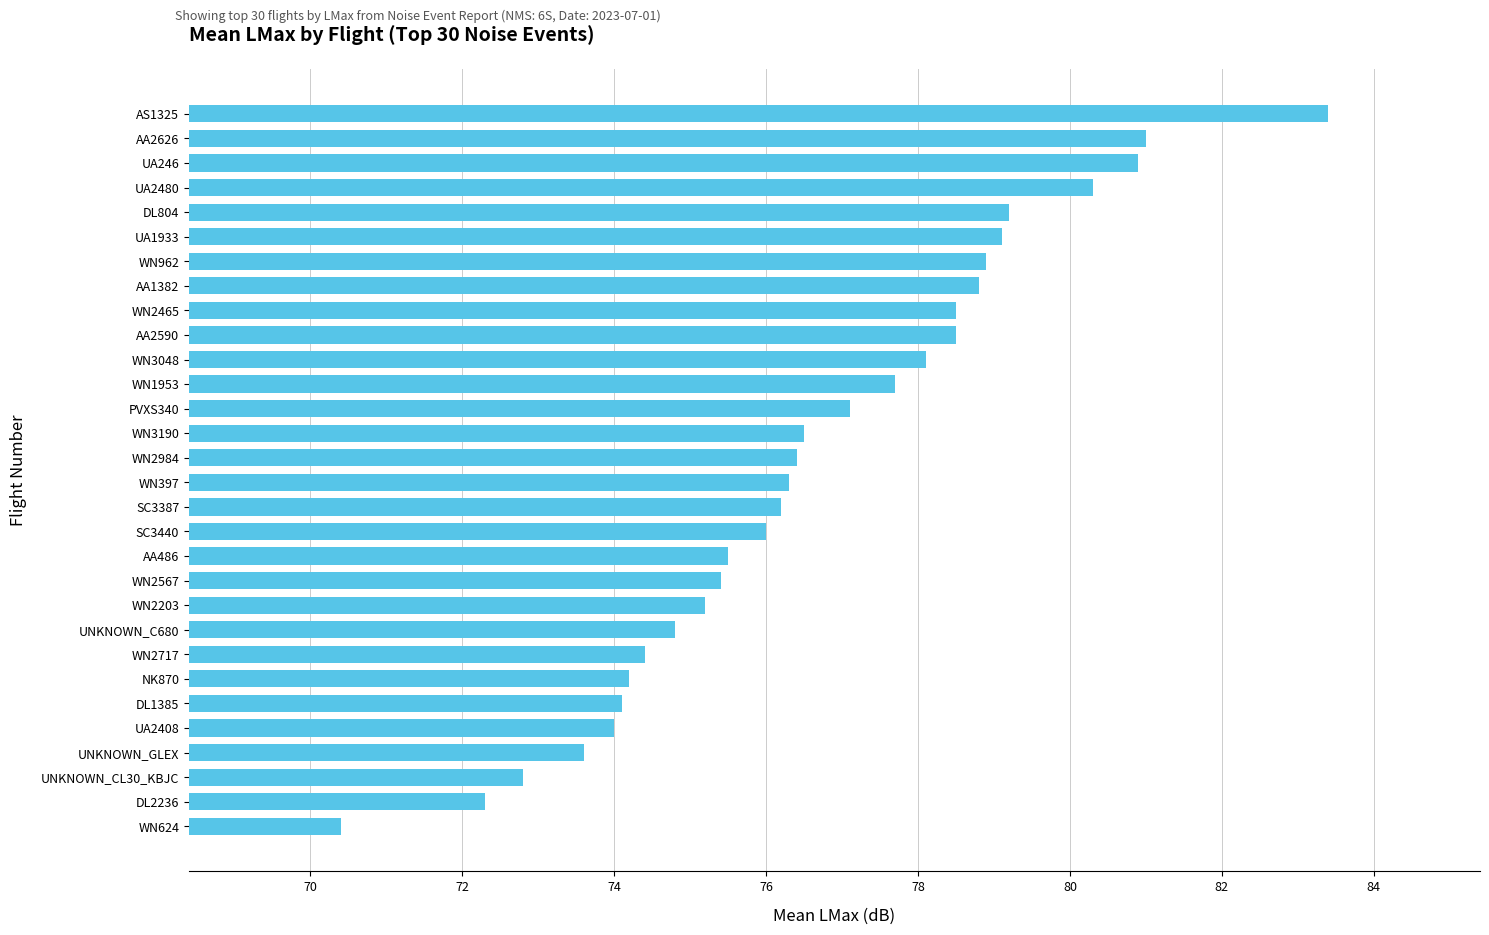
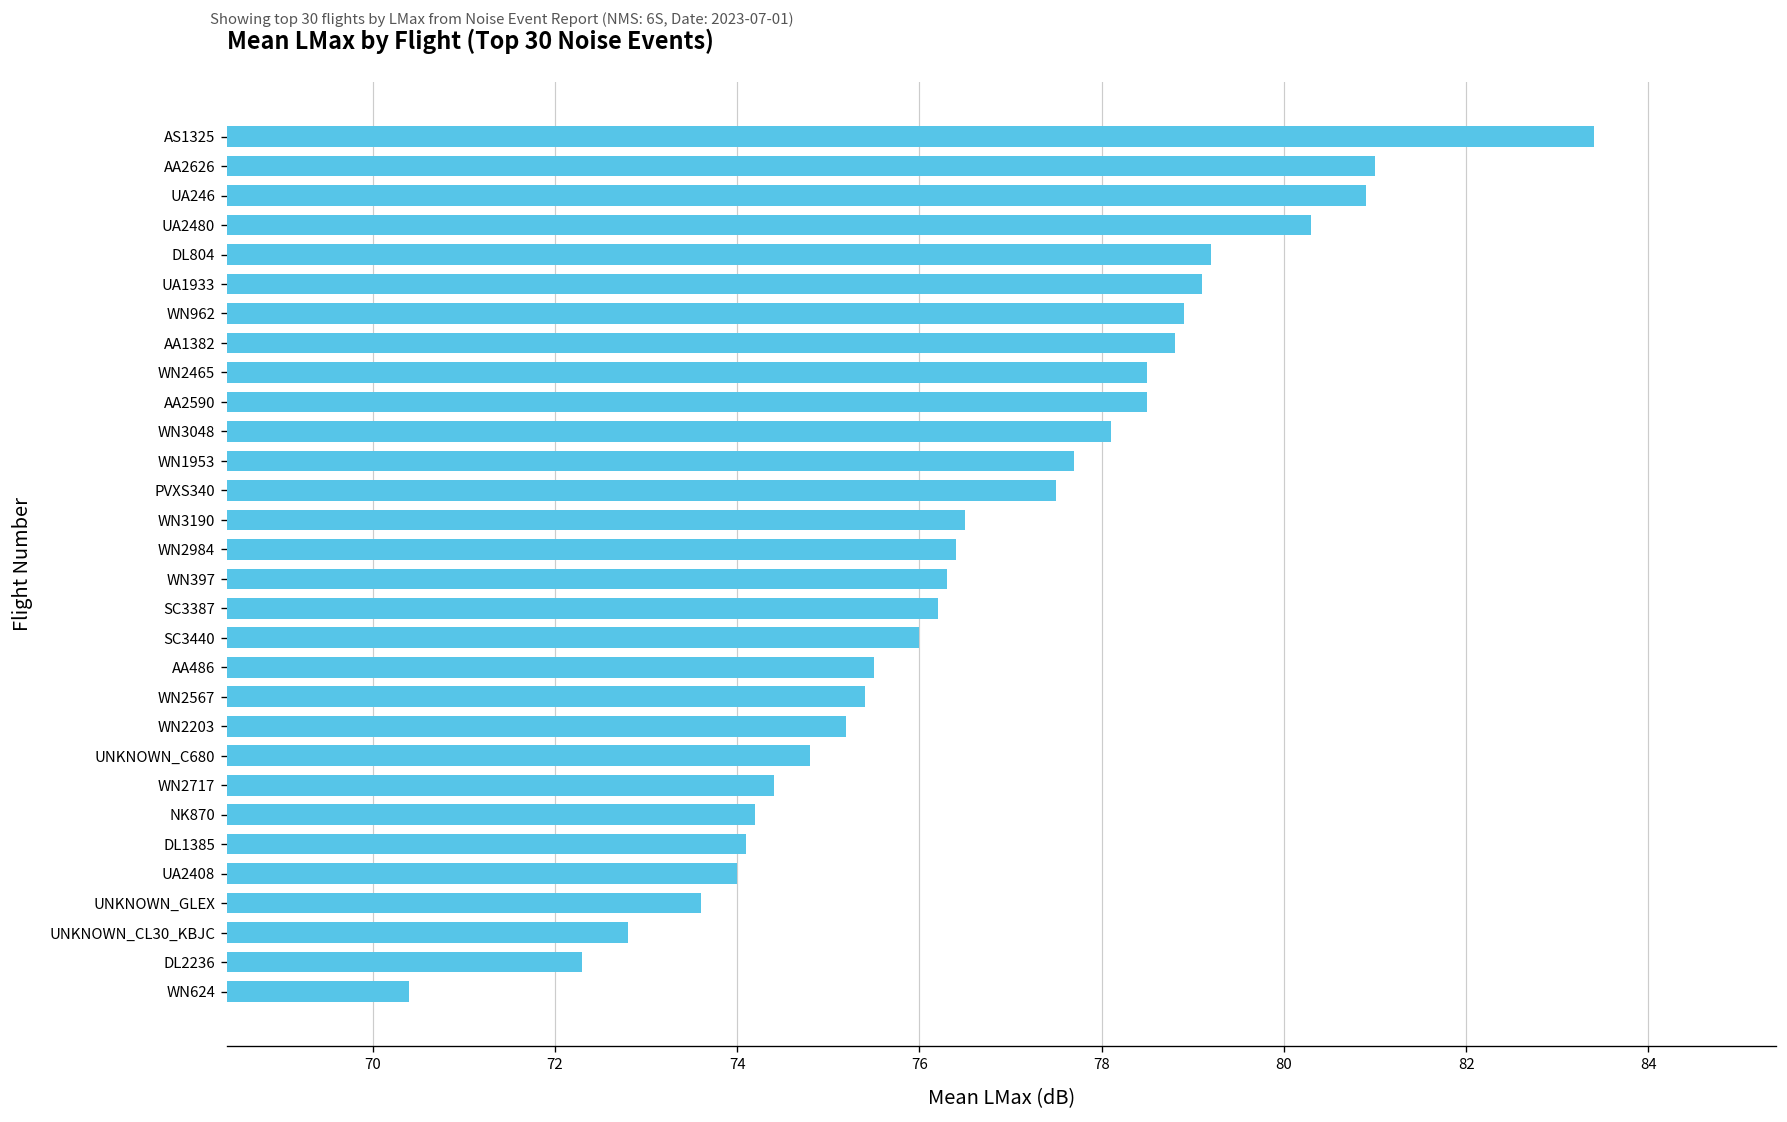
PVXS340: 77.1 -> 77.5
